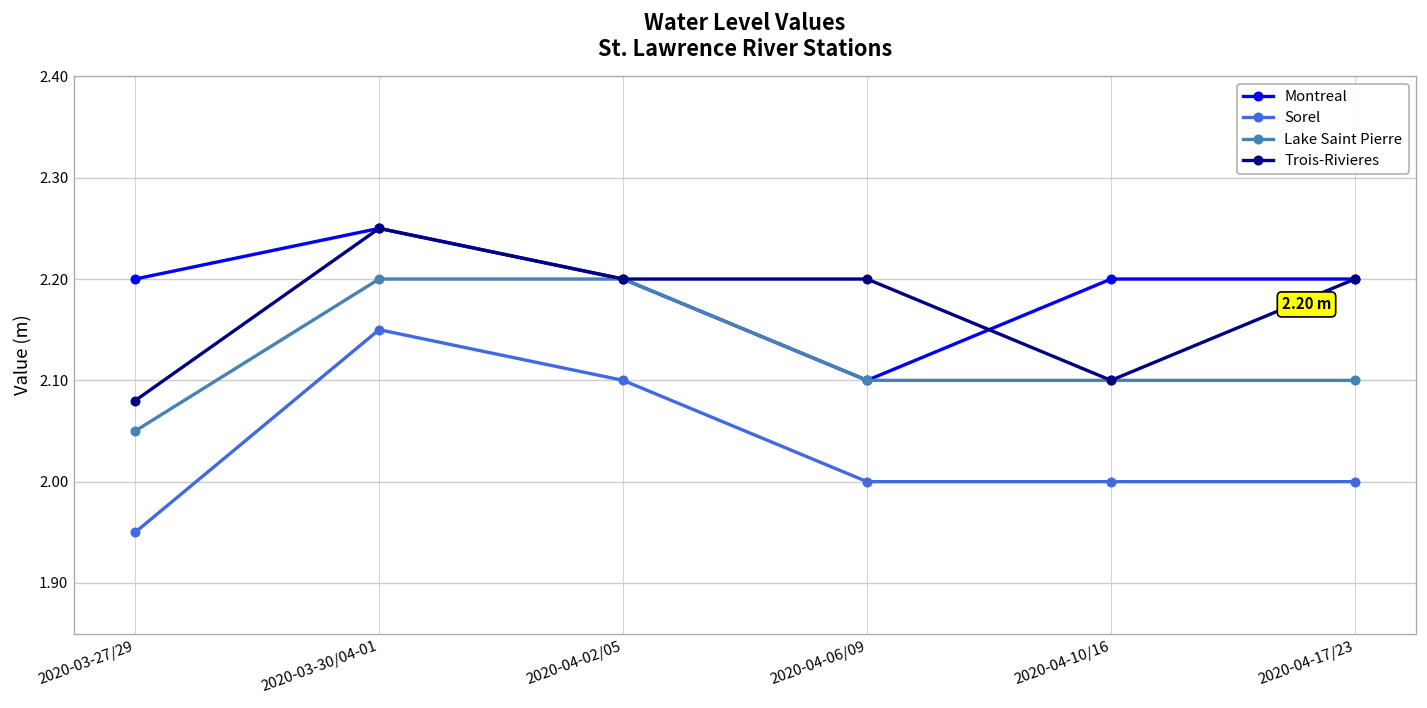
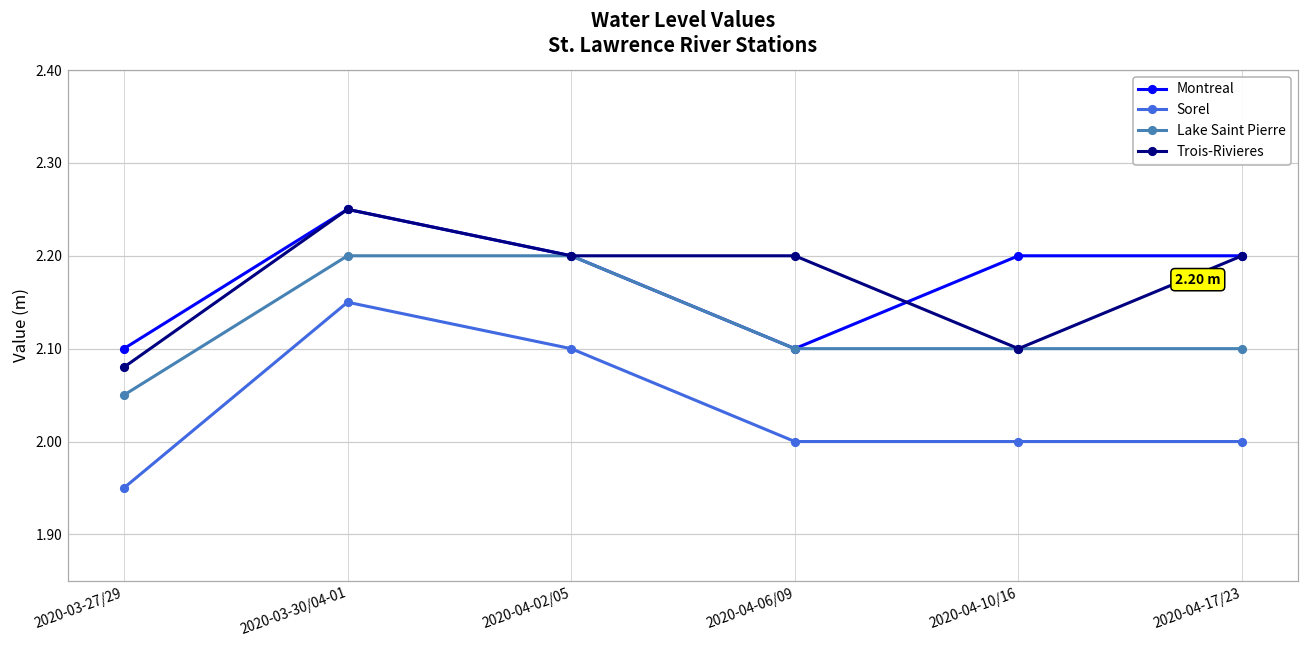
Montreal, 2020-03-27/29: 2.2 -> 2.1
